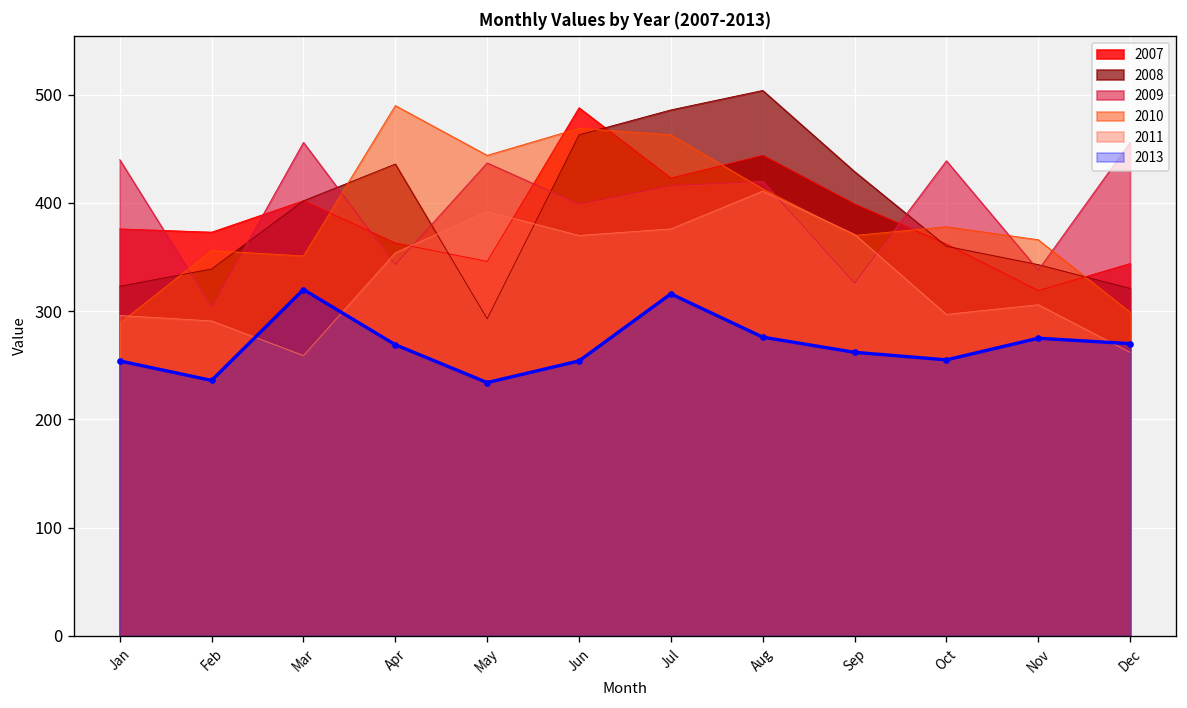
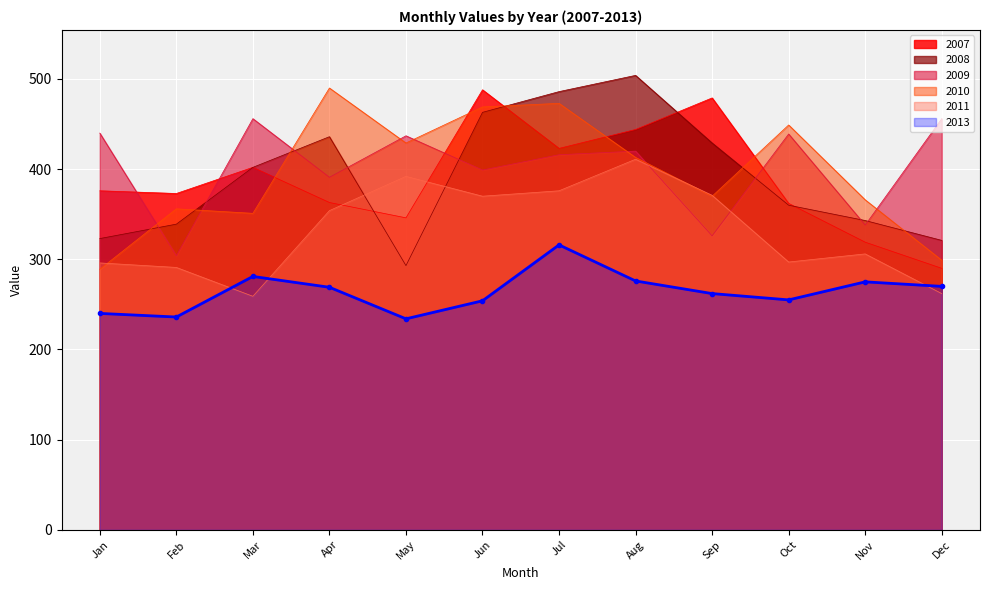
2013, Jan: 250 -> 240
2013, Mar: 320 -> 280
2009, Apr: 340 -> 390
2010, May: 440 -> 430
2010, Jul: 460 -> 470
2007, Sep: 400 -> 480
2010, Oct: 380 -> 450
2007, Dec: 340 -> 290
